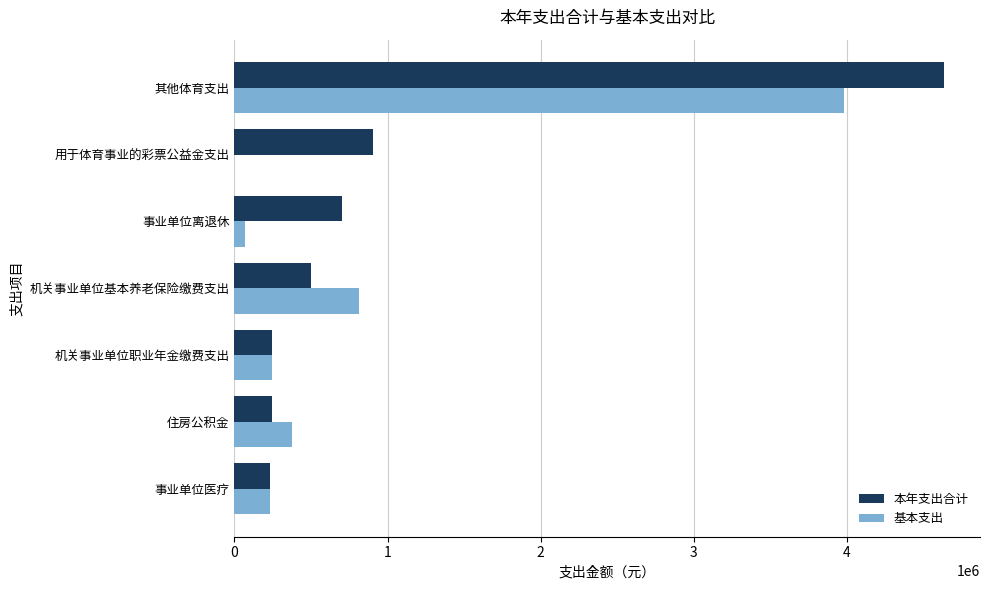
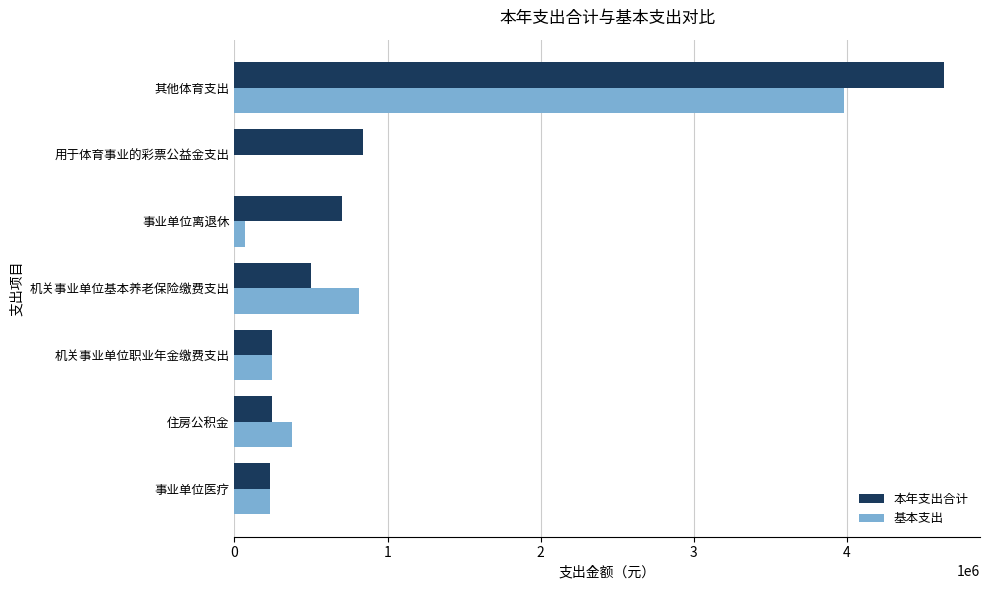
本年支出合计, 用于体育事业的彩票公益金支出: 910000 -> 840000
